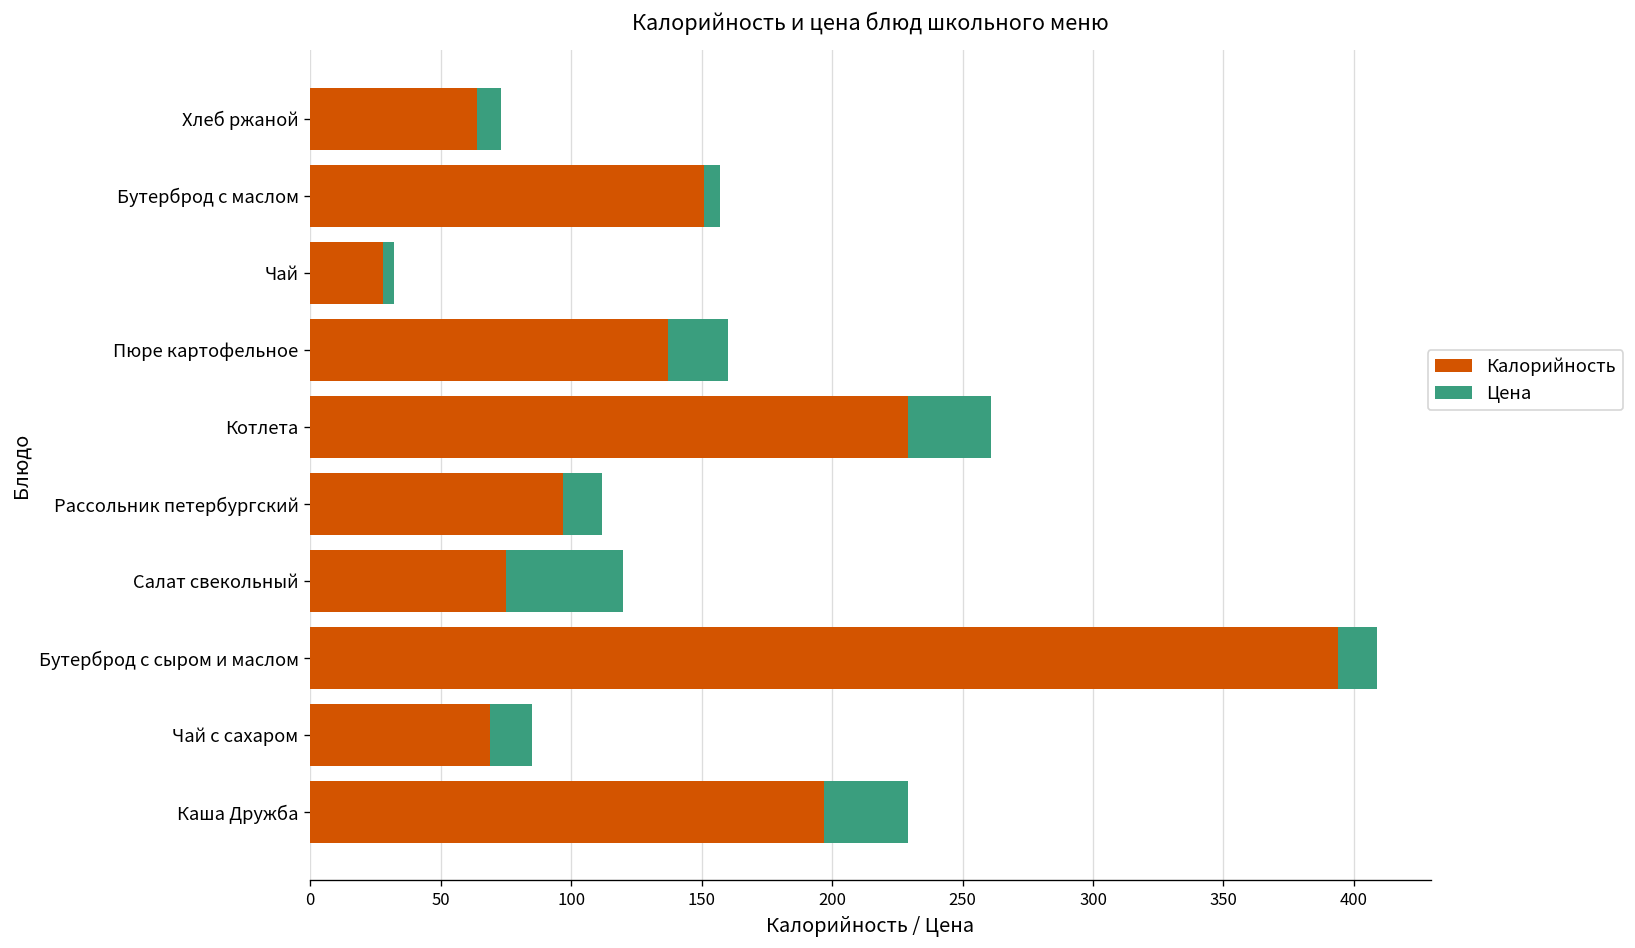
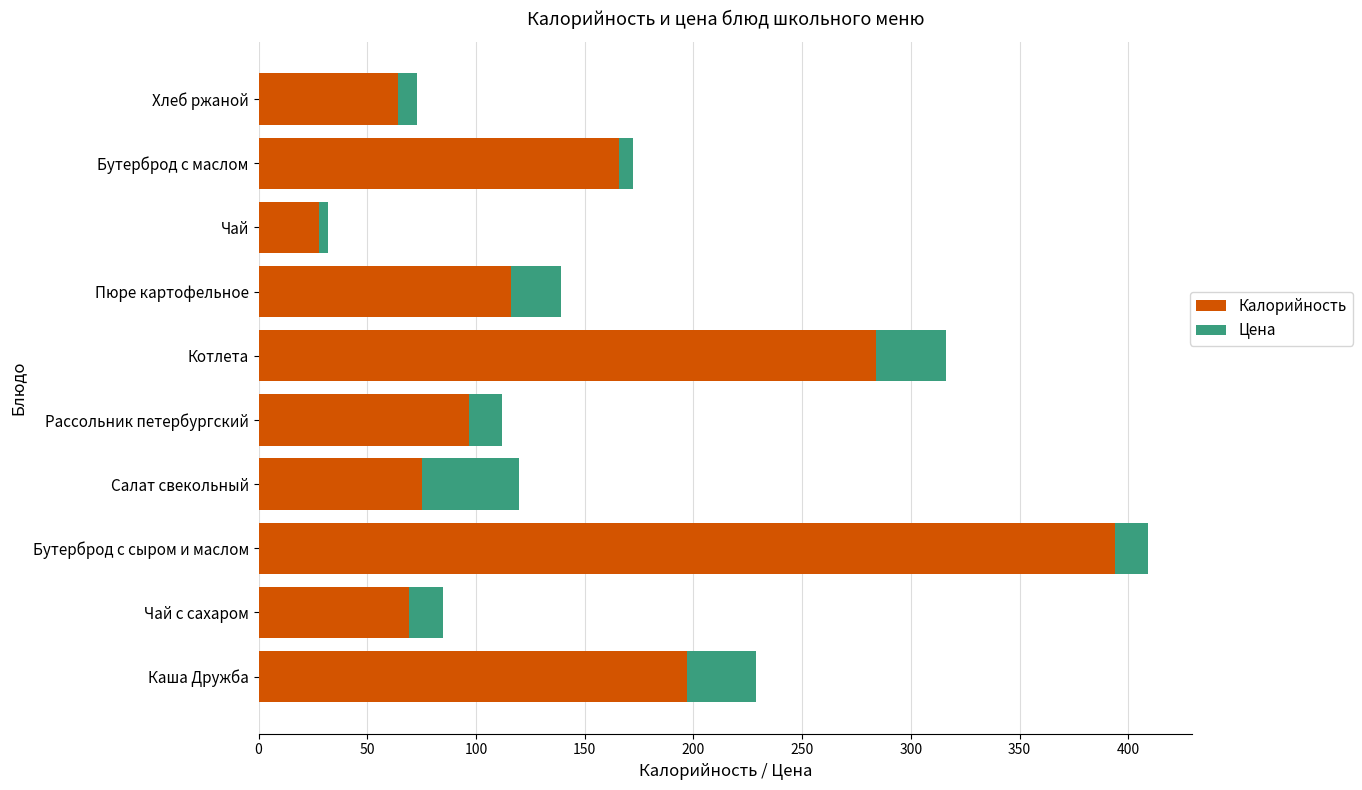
Калорийность, Бутерброд с маслом: 151 -> 166
Калорийность, Пюре картофельное: 137 -> 116
Калорийность, Котлета: 229 -> 284
